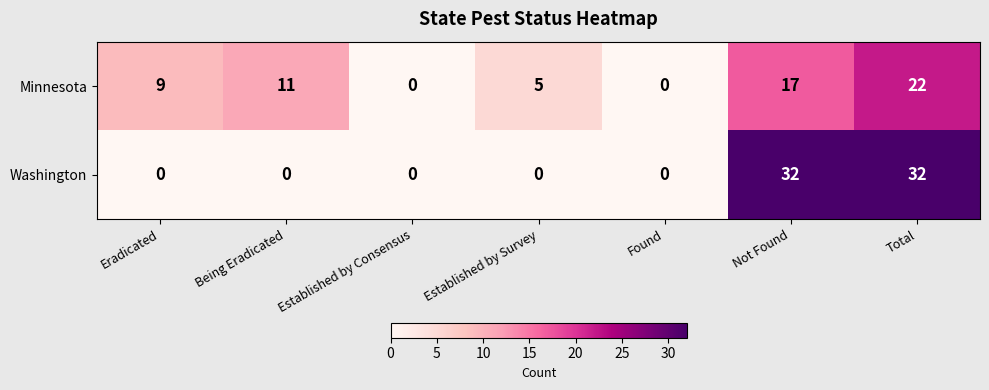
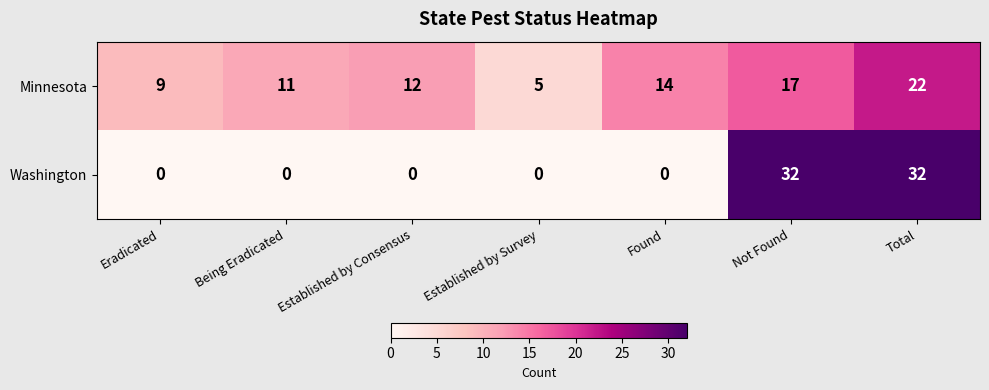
Minnesota, Established by Consensus: 0 -> 12
Minnesota, Found: 0 -> 14
